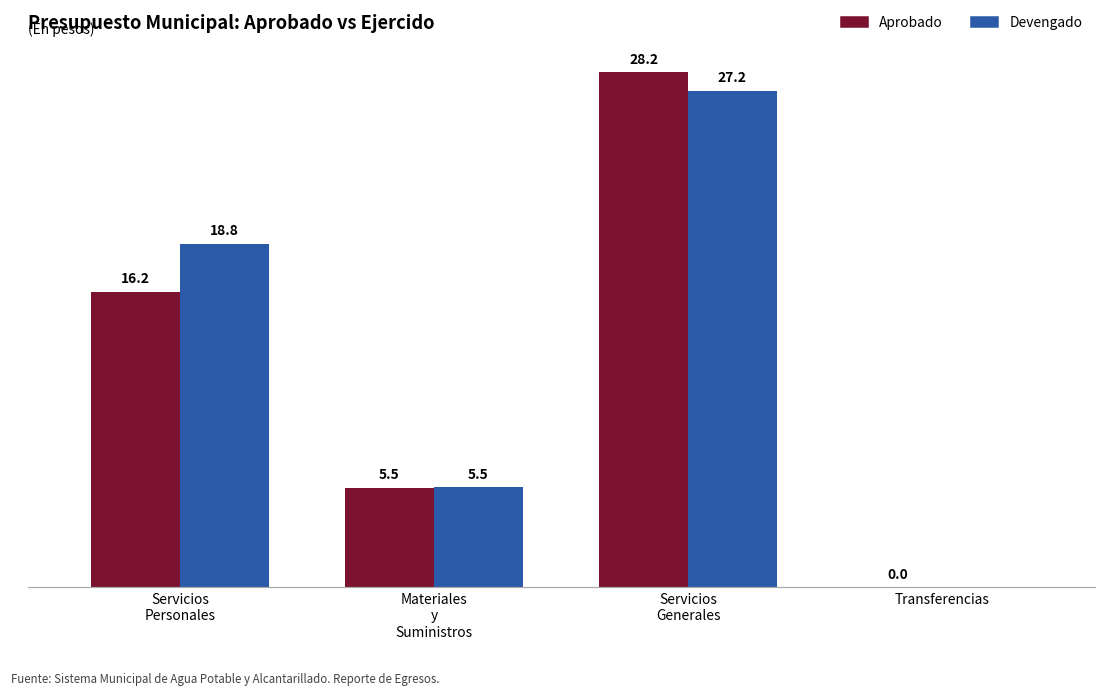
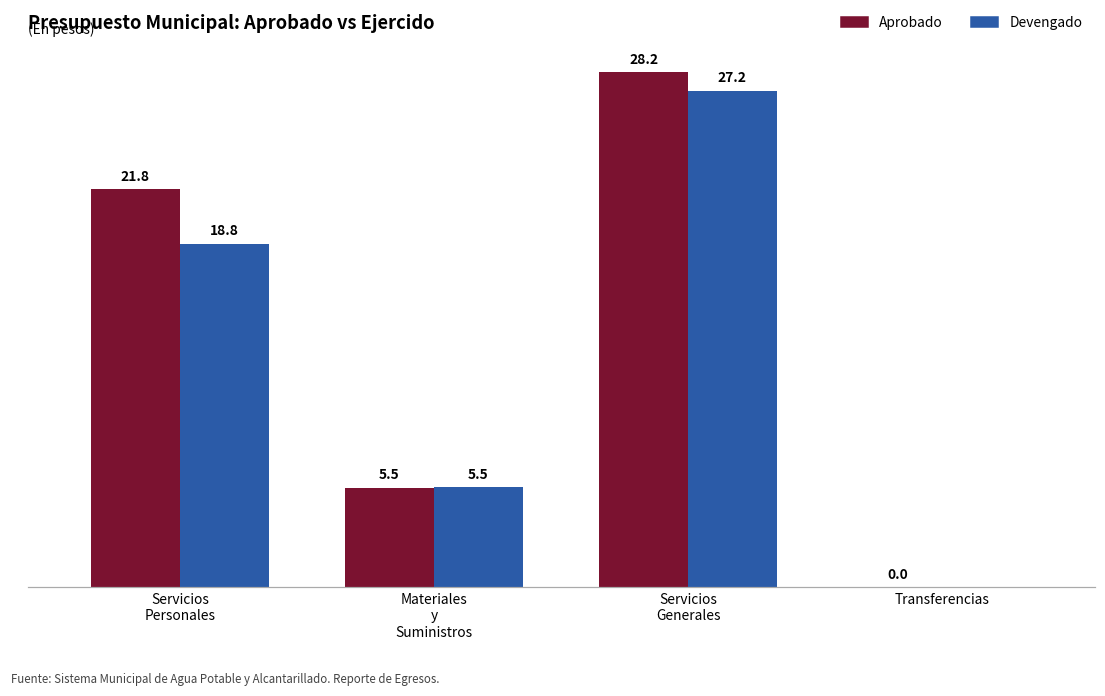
Aprobado, Servicios Personales: 16.2 -> 21.8
